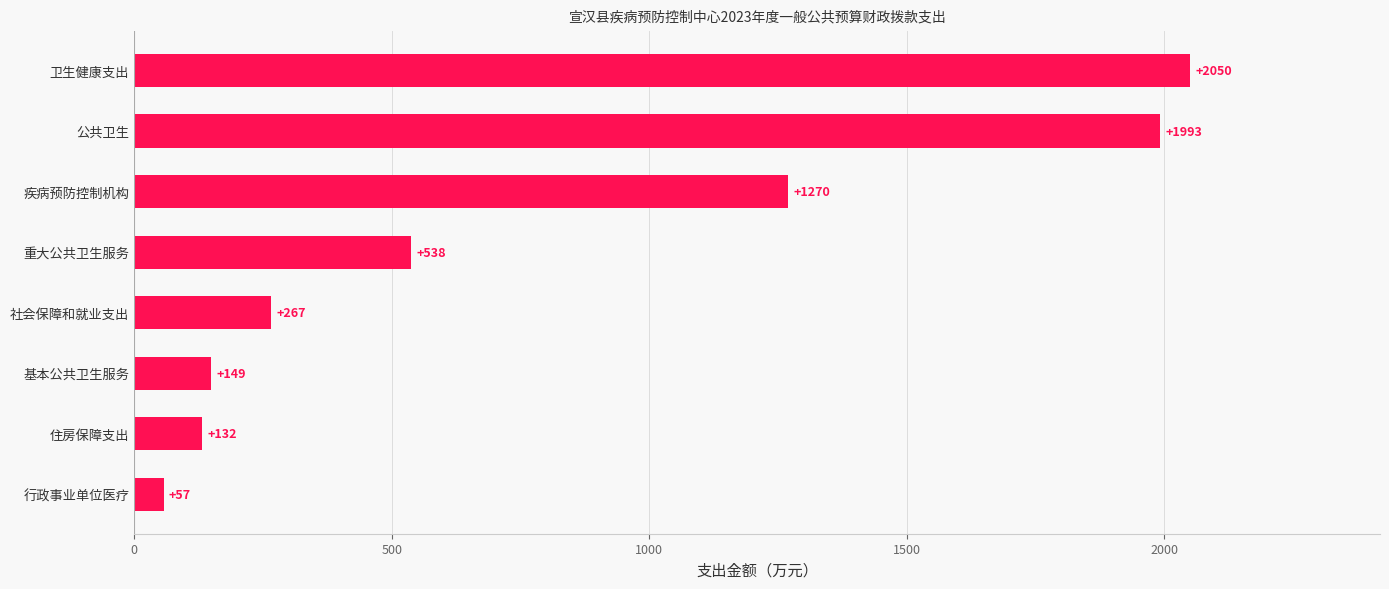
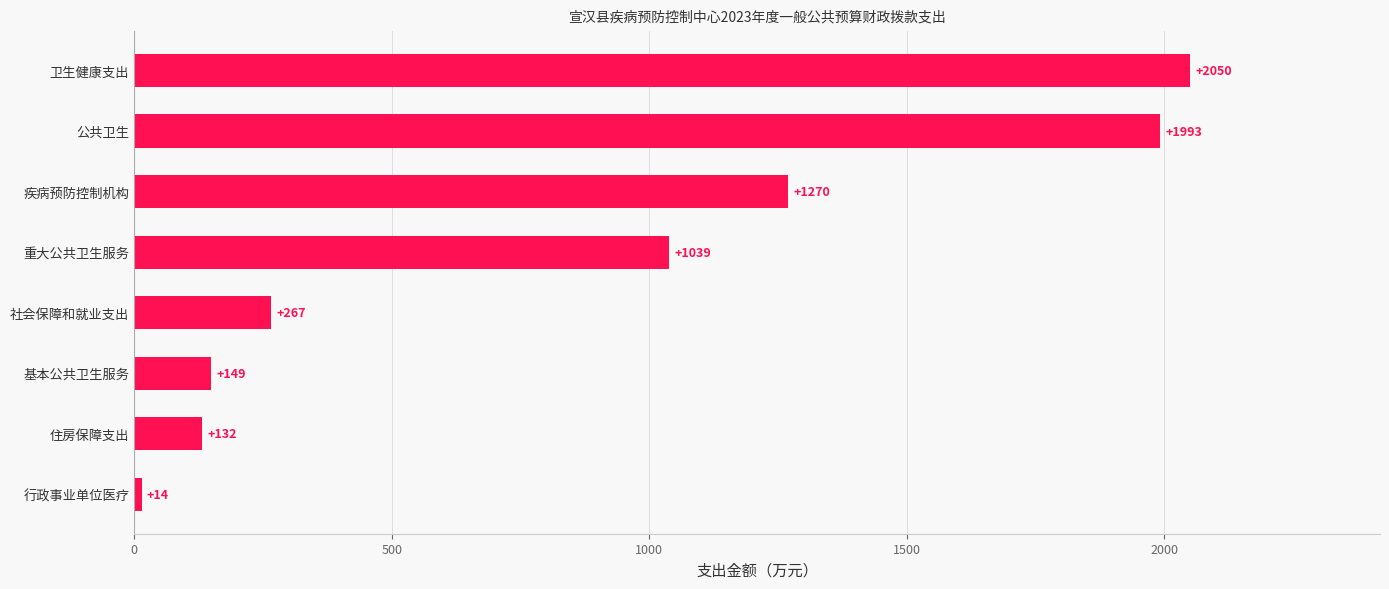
重大公共卫生服务: +538 -> +1039
行政事业单位医疗: +57 -> +14
